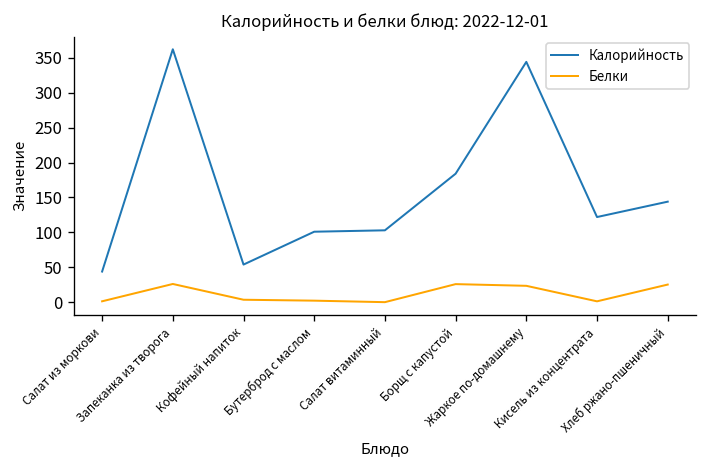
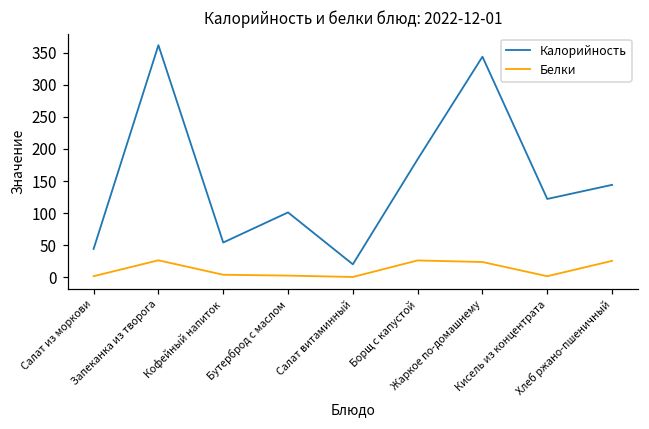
Калорийность, Салат витаминный: 100 -> 20
